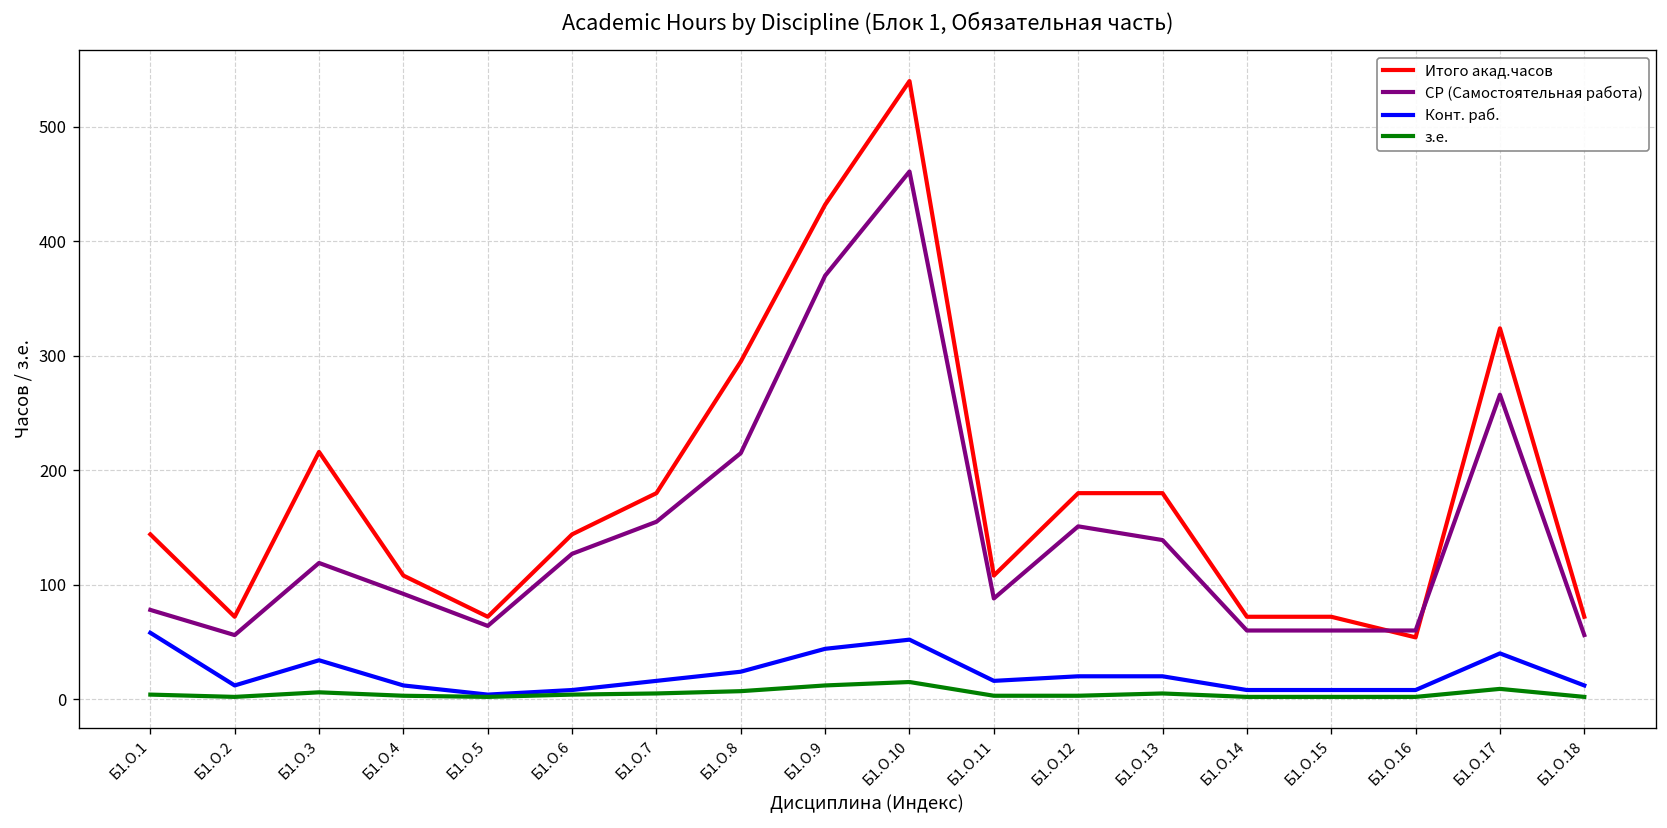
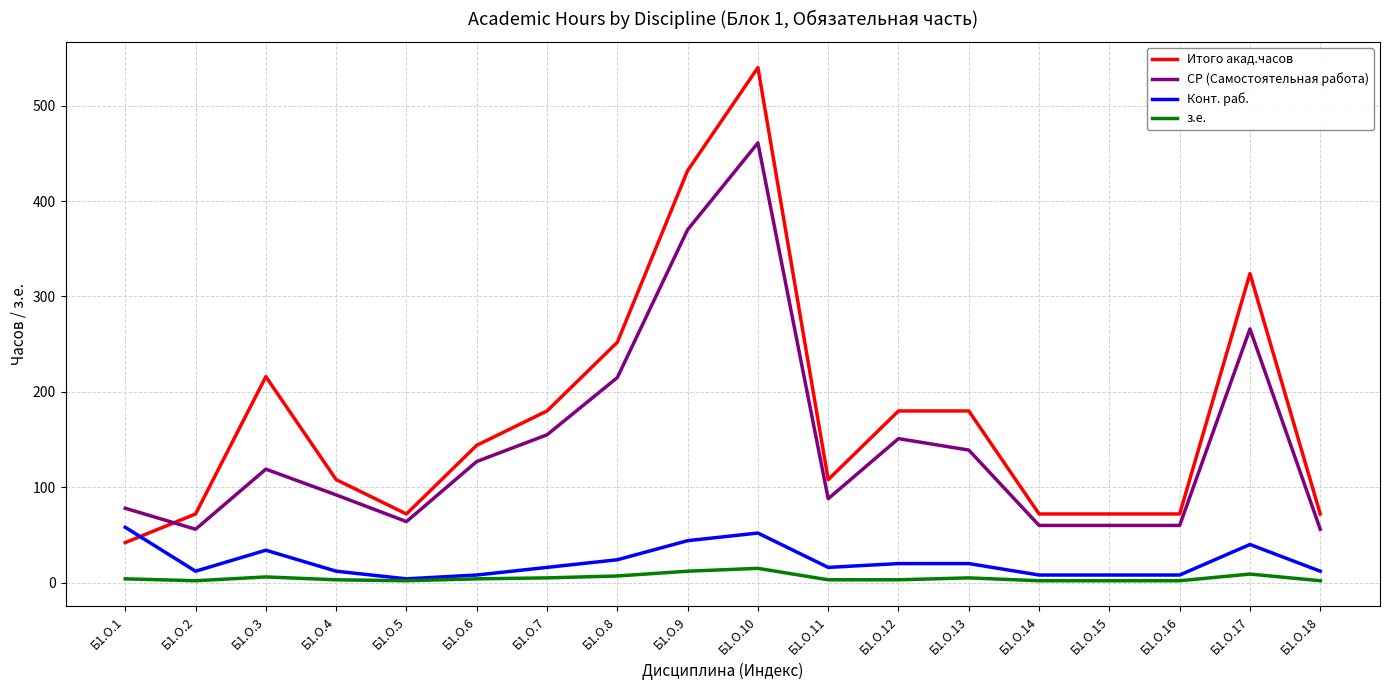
Итого акад.часов, Б1.О.1: 140 -> 40
Итого акад.часов, Б1.О.8: 300 -> 250
Итого акад.часов, Б1.О.16: 50 -> 70
